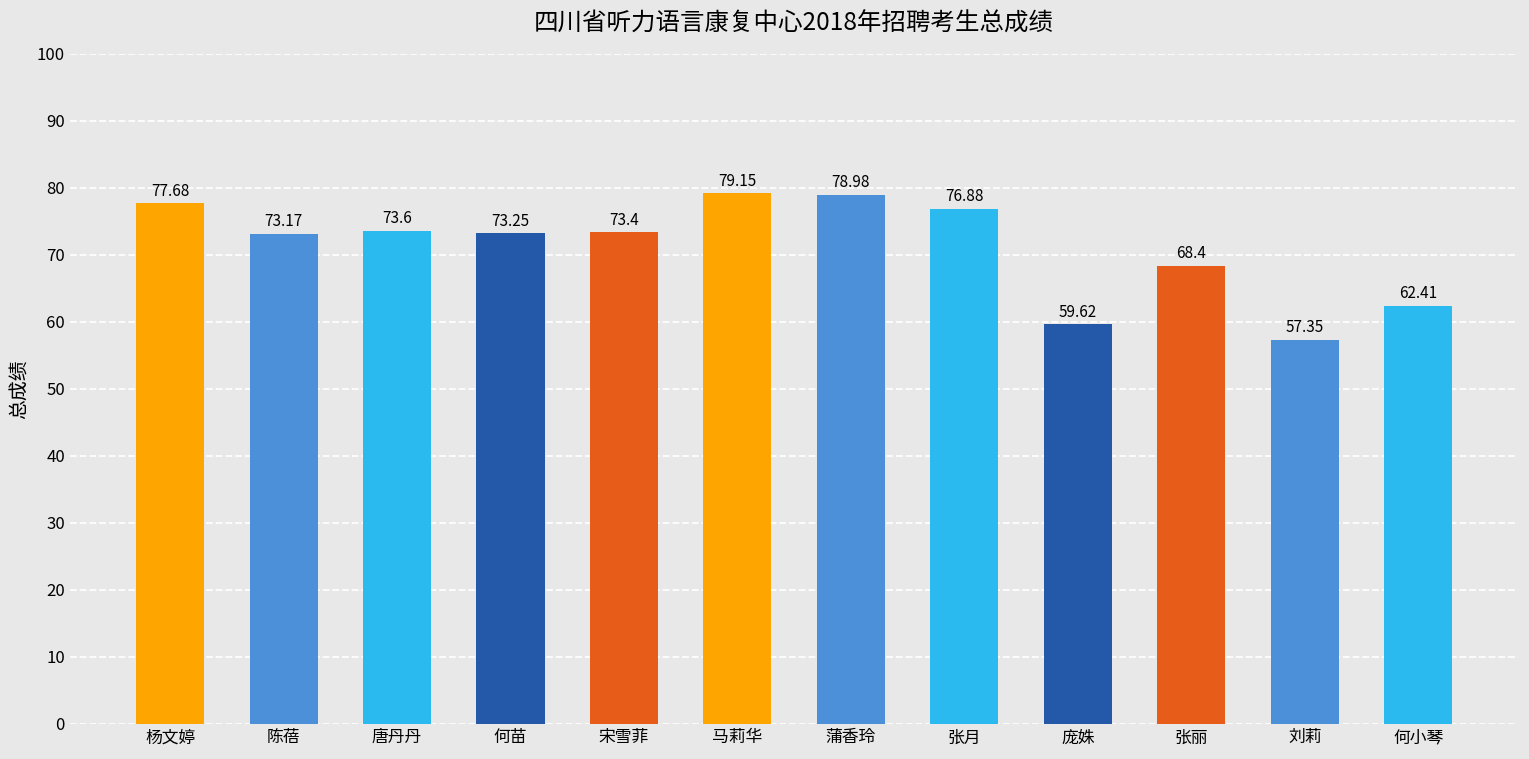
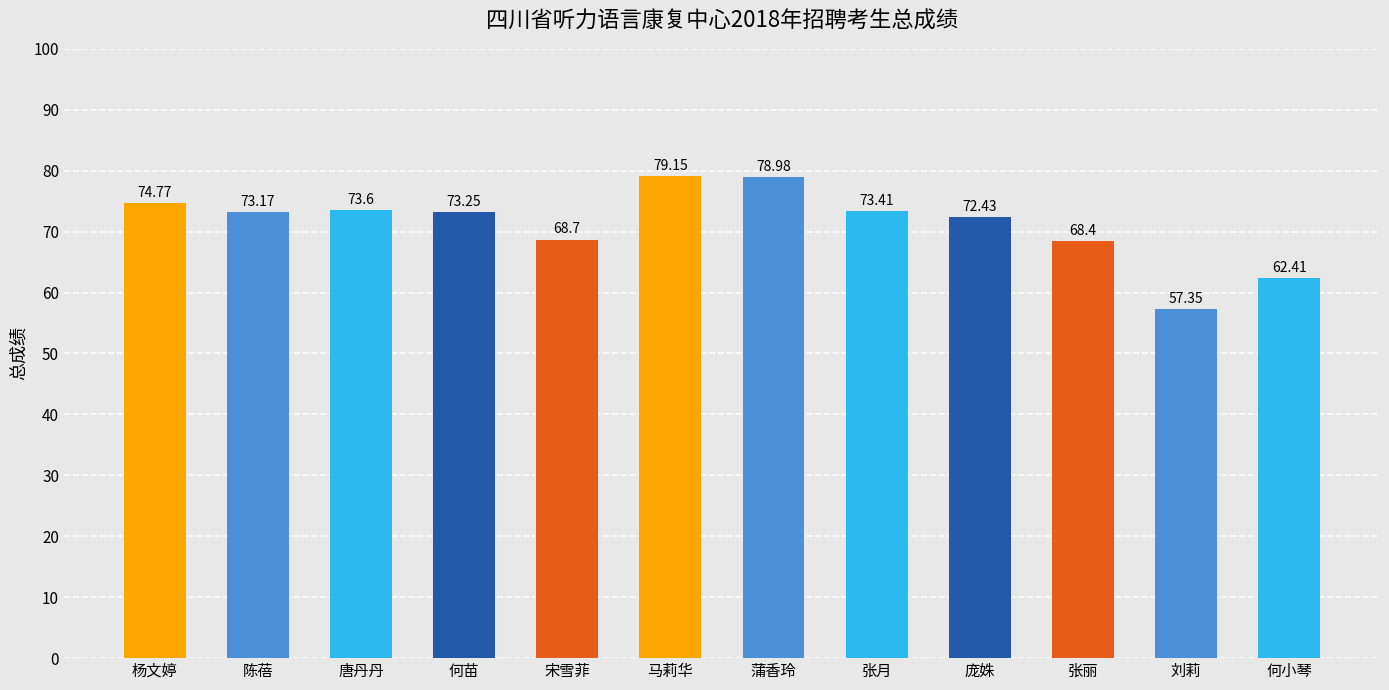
杨文婷: 77.68 -> 74.77
宋雪菲: 73.4 -> 68.7
张月: 76.88 -> 73.41
庞姝: 59.62 -> 72.43
